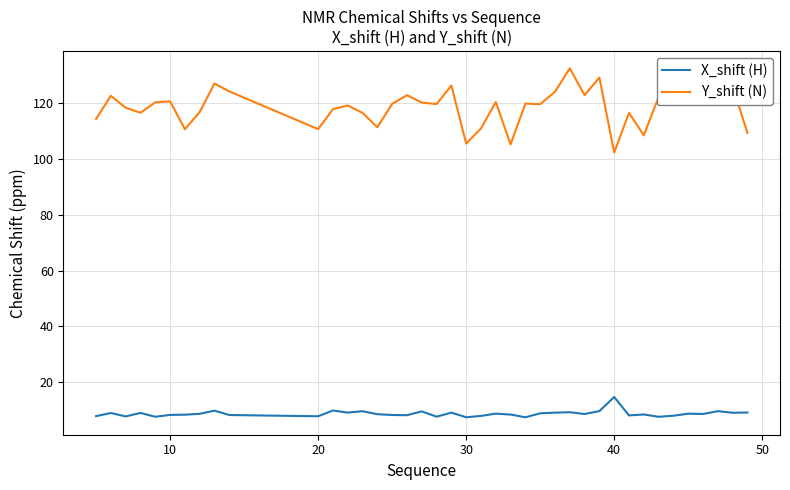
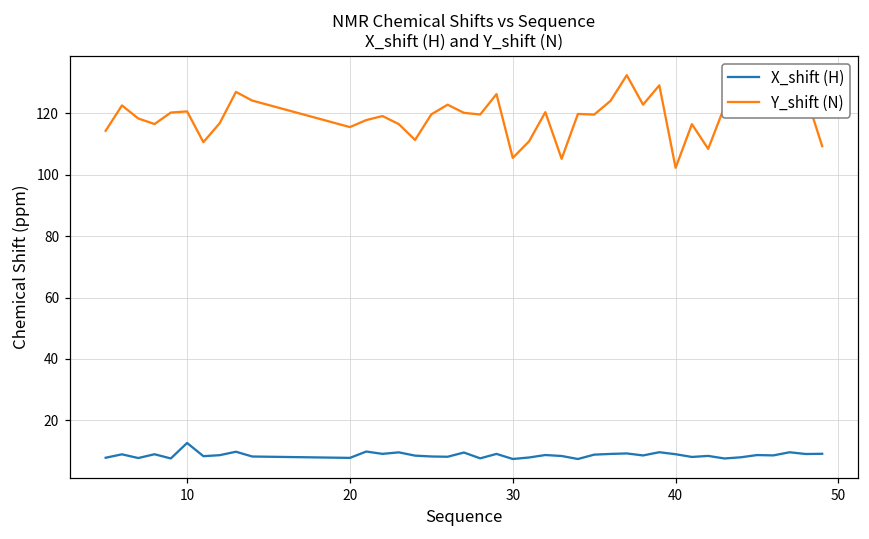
X_shift (H), 10: 8 -> 13
Y_shift (N), 20: 111 -> 116
X_shift (H), 40: 15 -> 9
